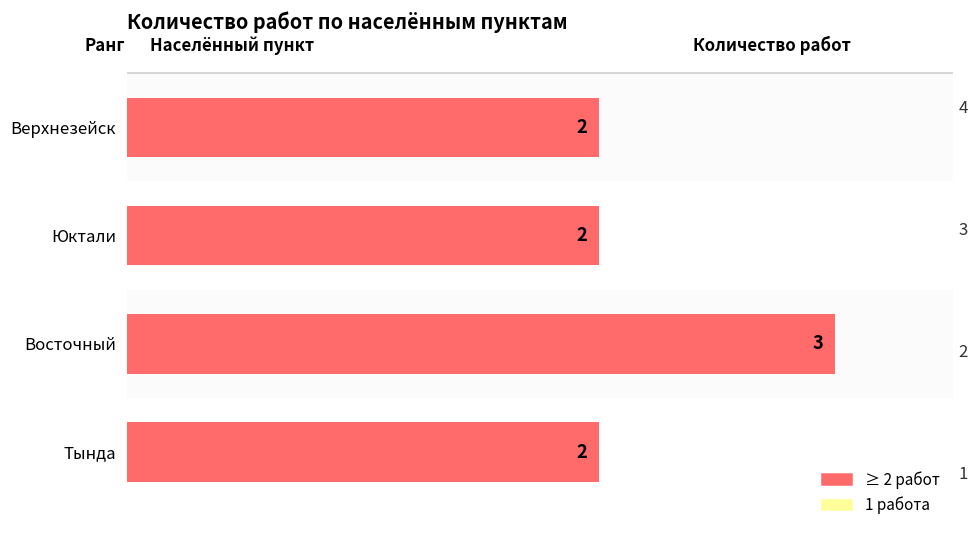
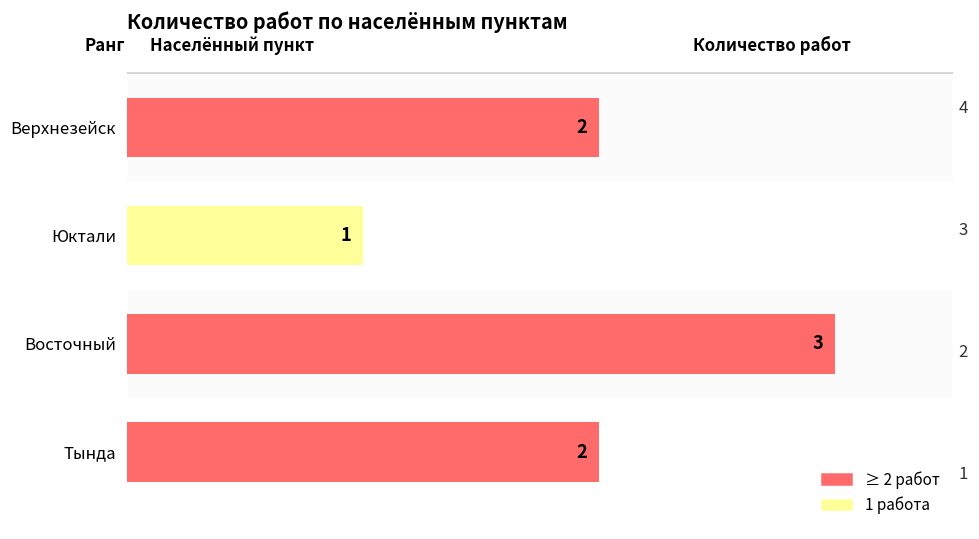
Юктали: 2 -> 1
